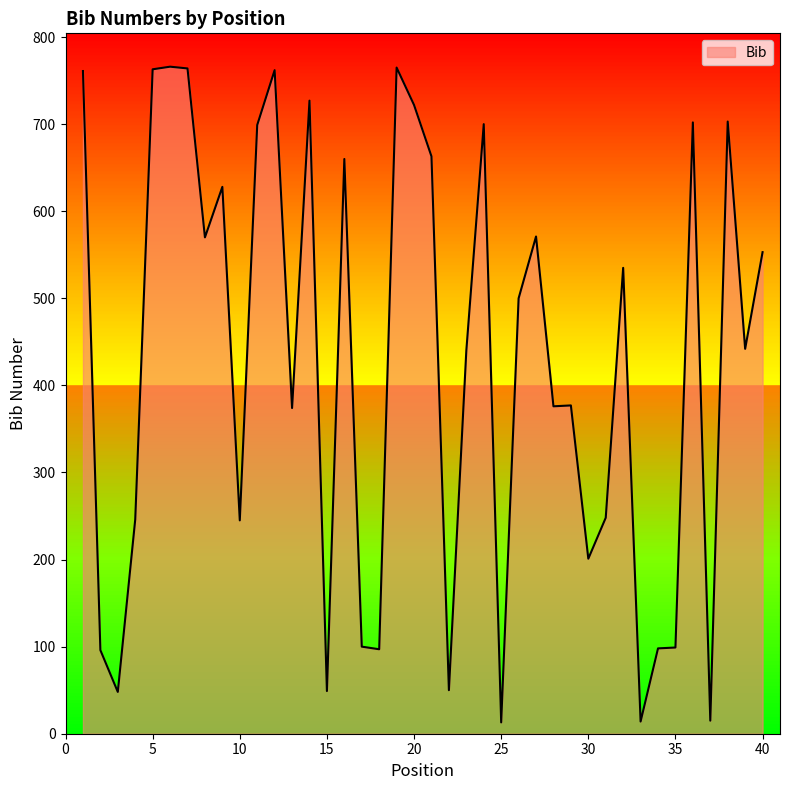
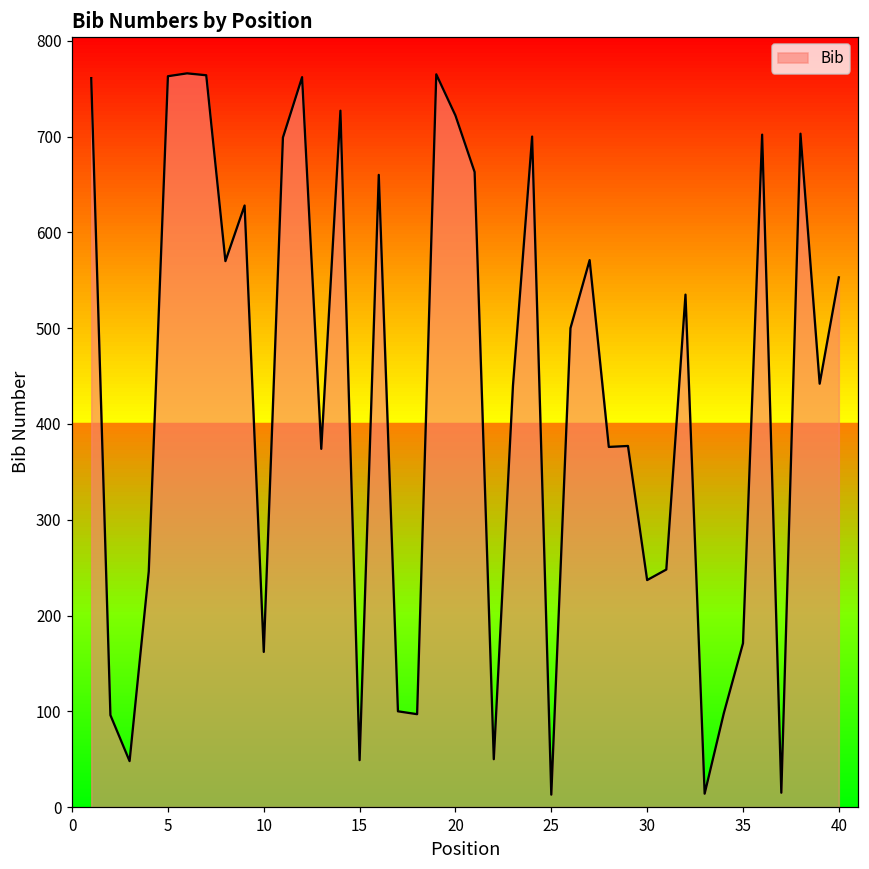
10: 250 -> 160
30: 200 -> 240
35: 100 -> 170
